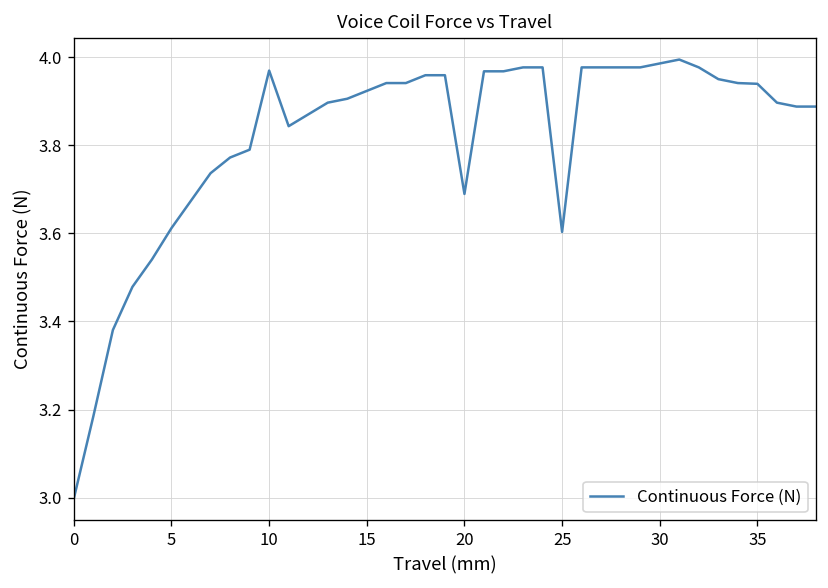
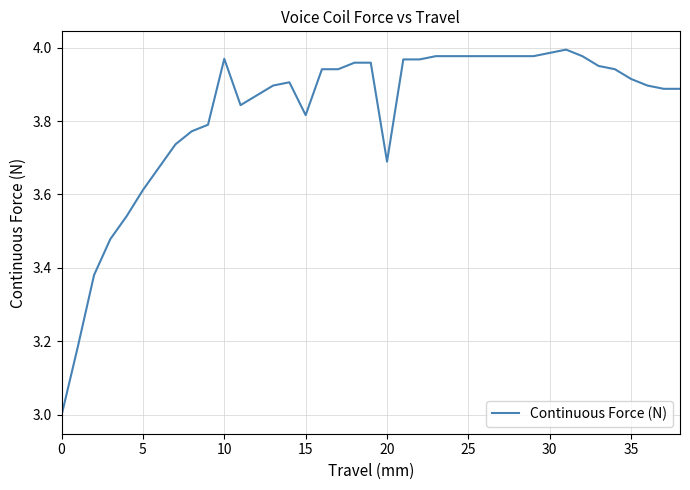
15: 3.92 -> 3.82
25: 3.60 -> 3.98
35: 3.94 -> 3.91
